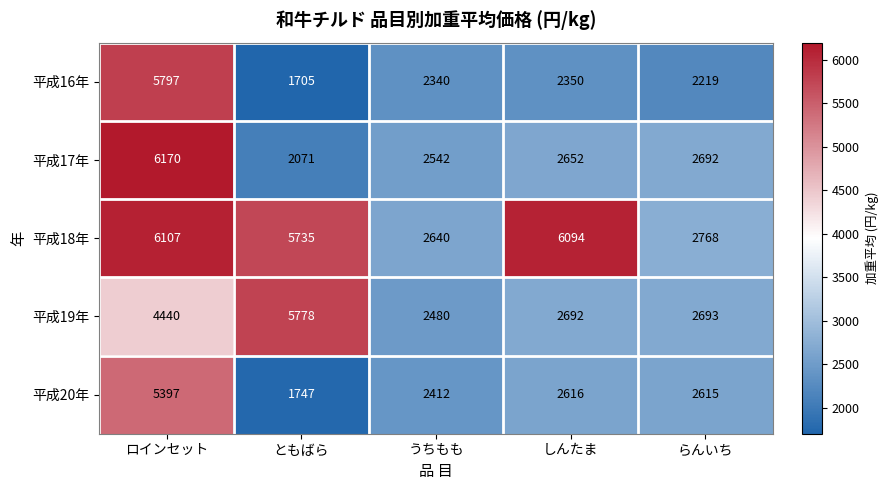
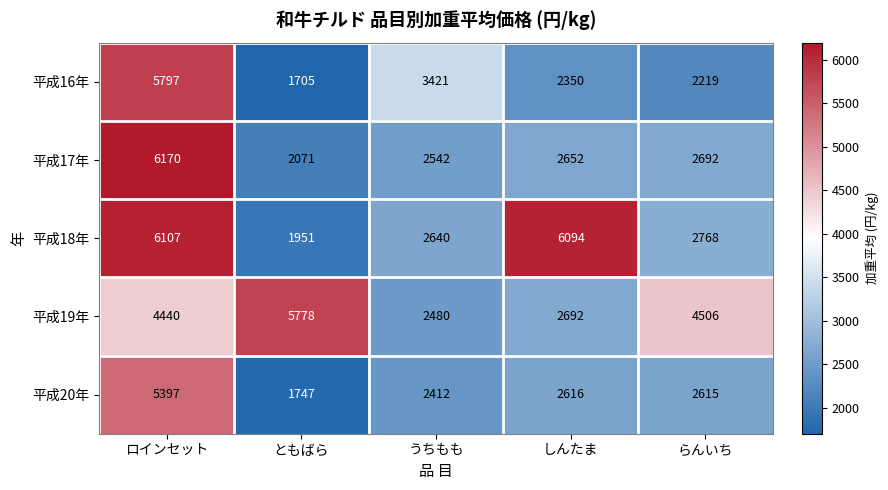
平成16年, うちもも: 2340 -> 3421
平成18年, ともばら: 5735 -> 1951
平成19年, らんいち: 2693 -> 4506
